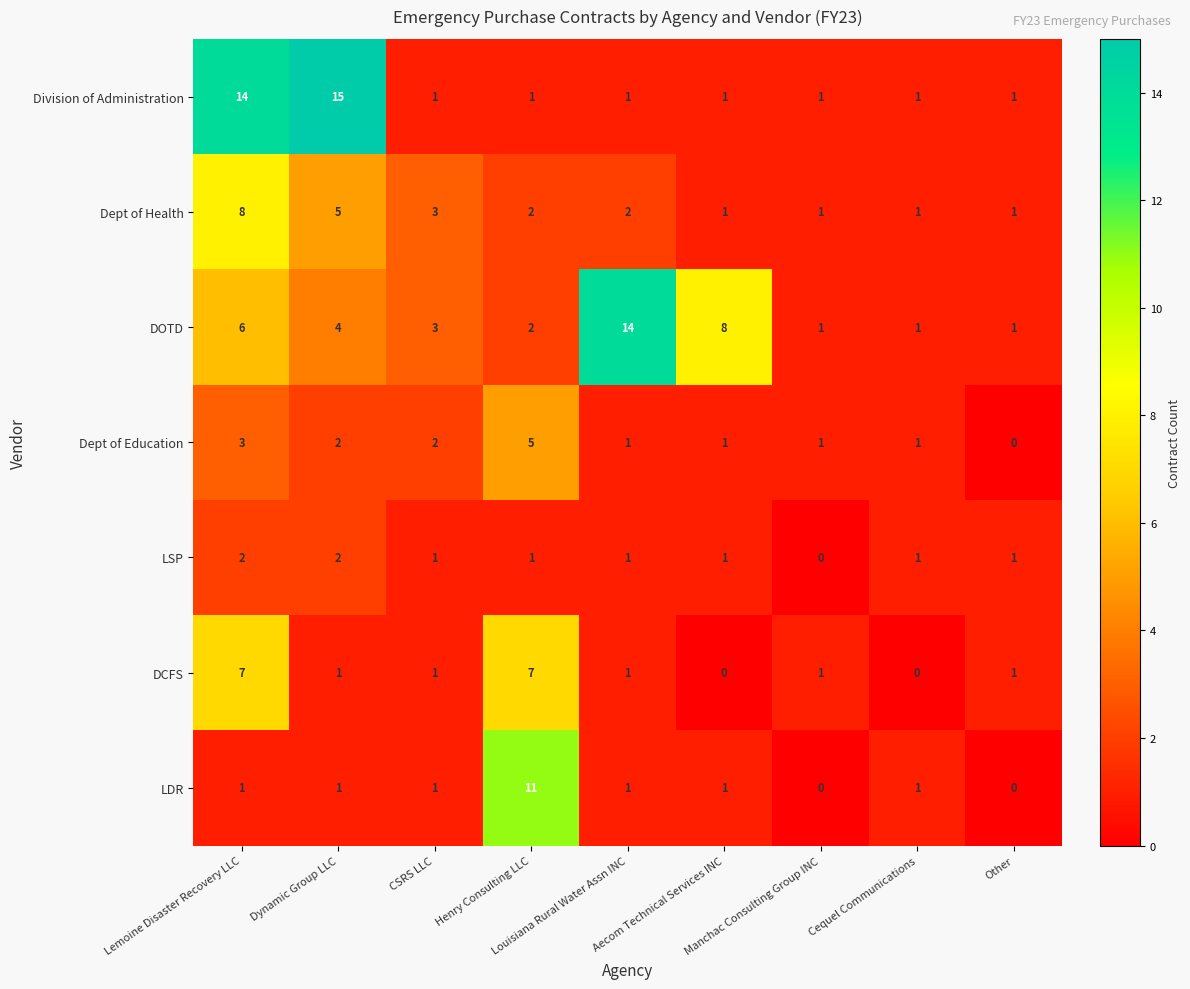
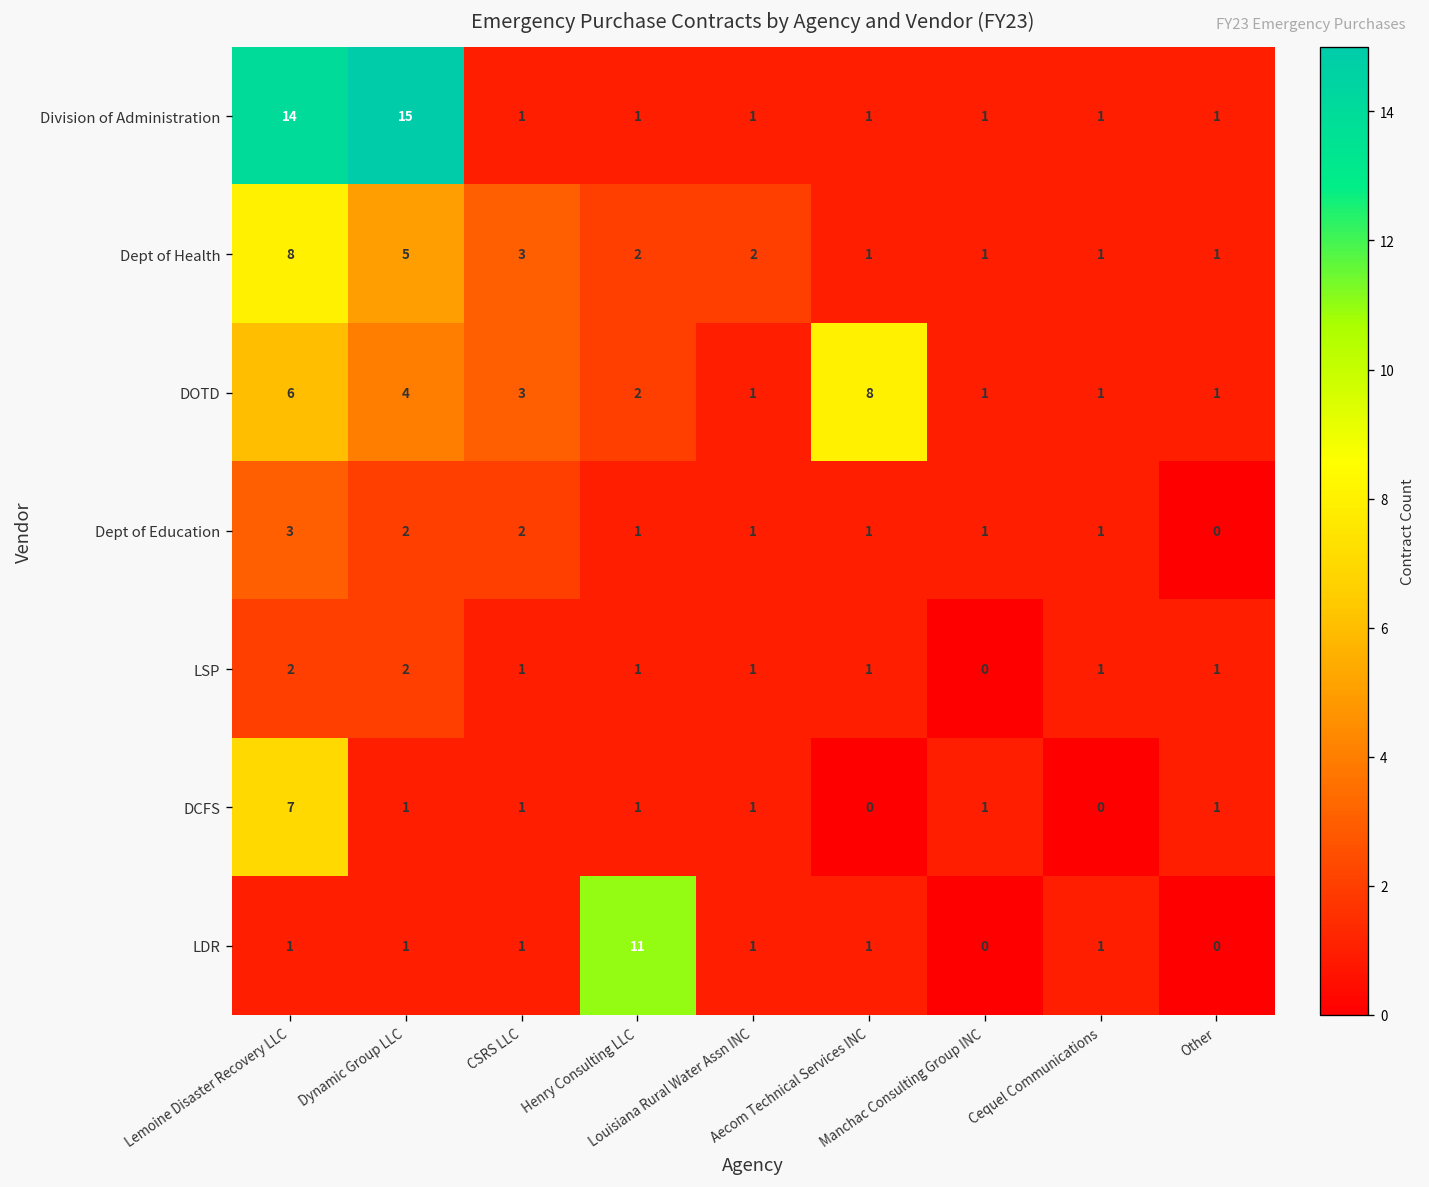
DOTD, Louisiana Rural Water Assn INC: 14 -> 1
Dept of Education, Henry Consulting LLC: 5 -> 1
DCFS, Henry Consulting LLC: 7 -> 1
